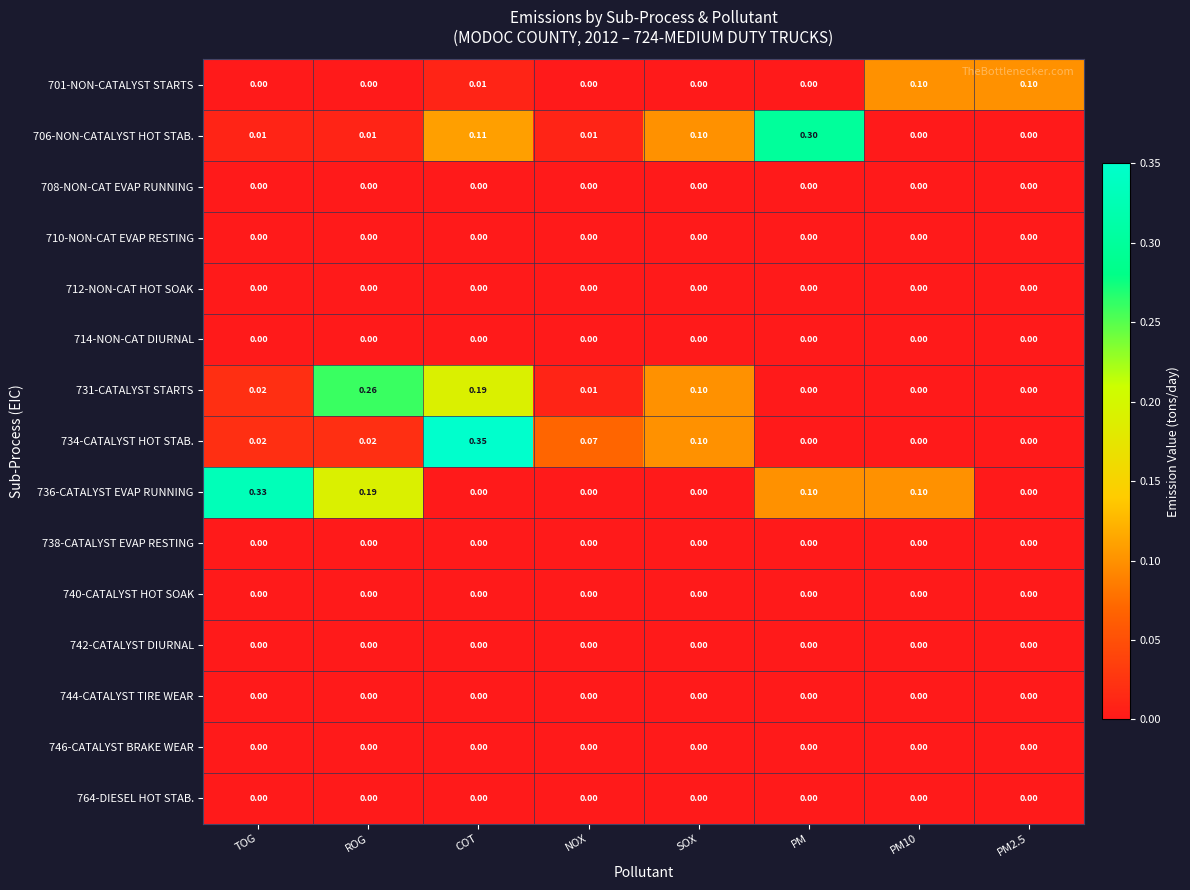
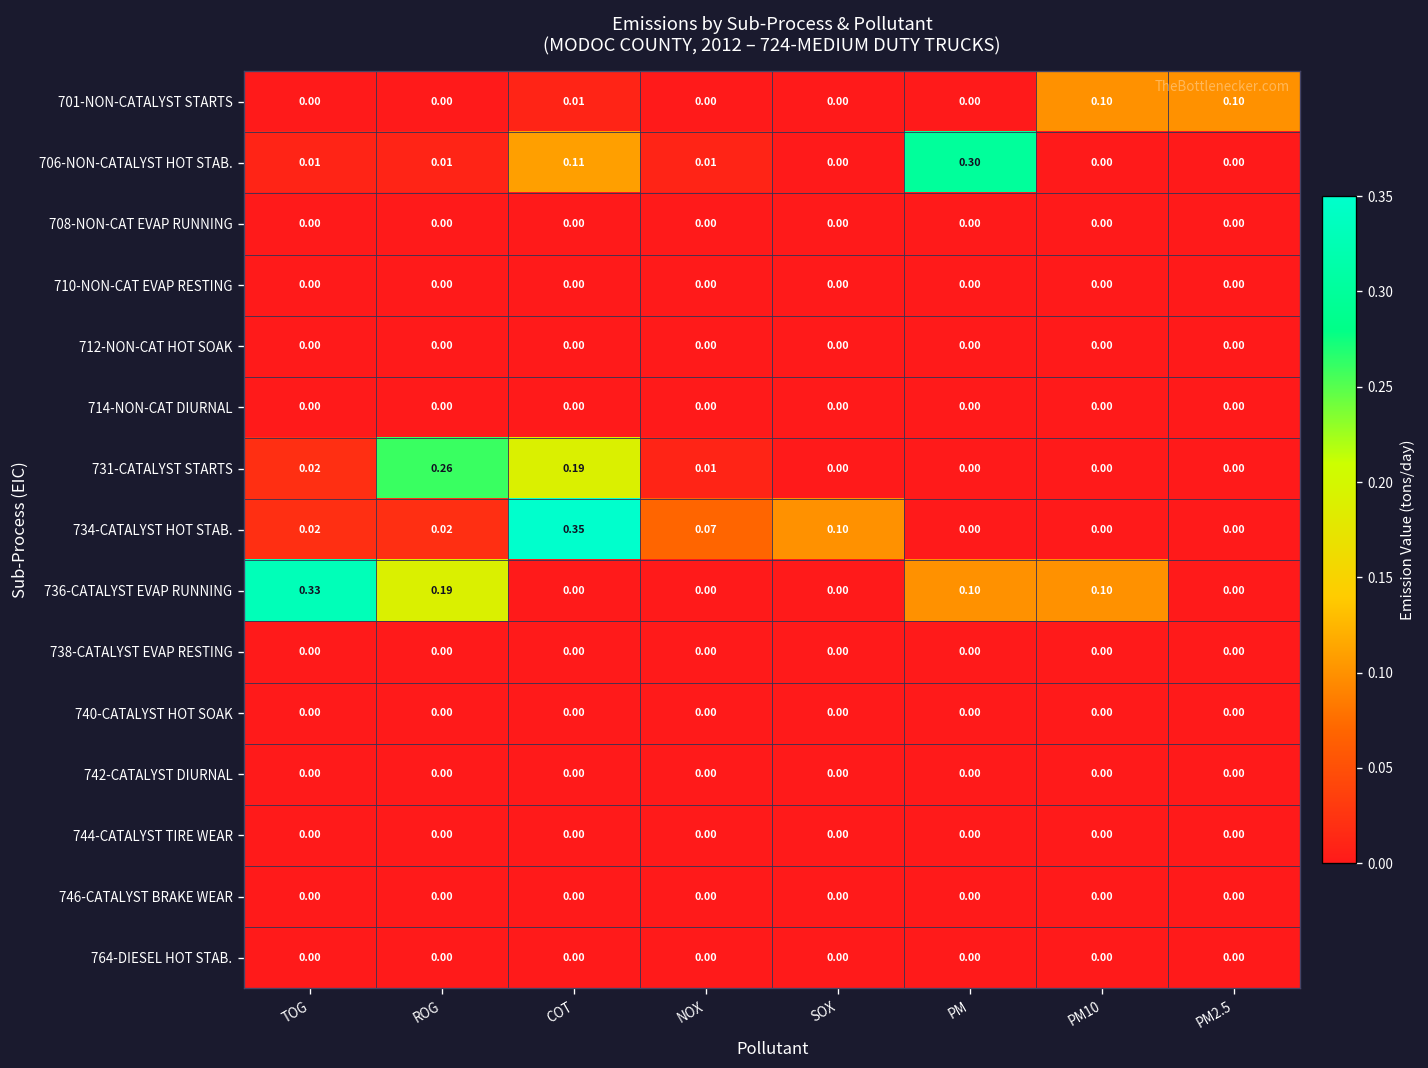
706-NON-CATALYST HOT STAB., SOX: 0.10 -> 0.00
731-CATALYST STARTS, SOX: 0.10 -> 0.00
